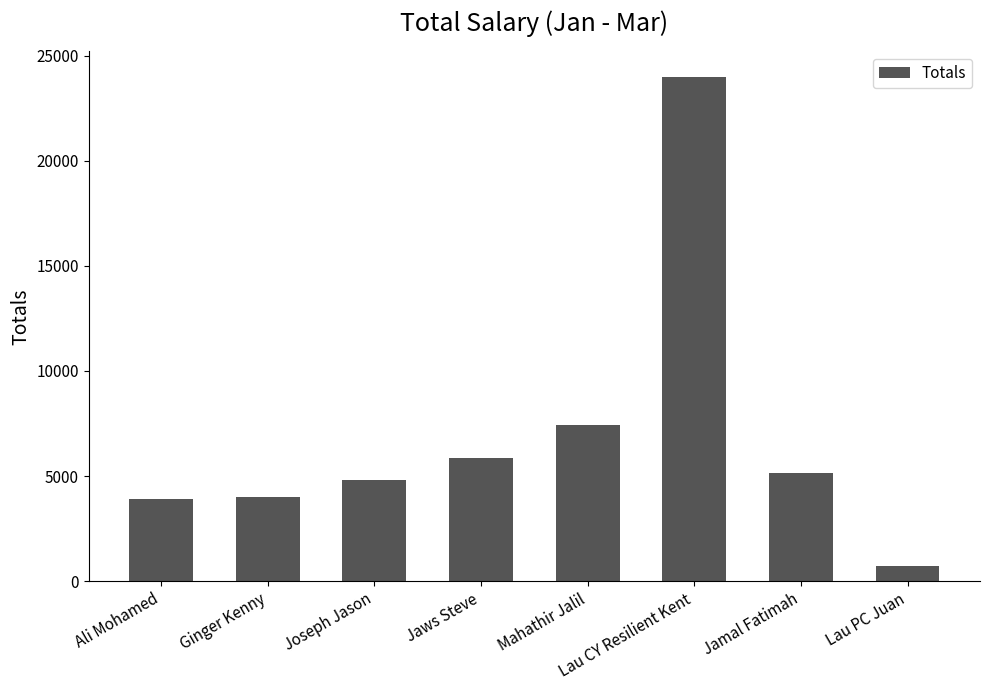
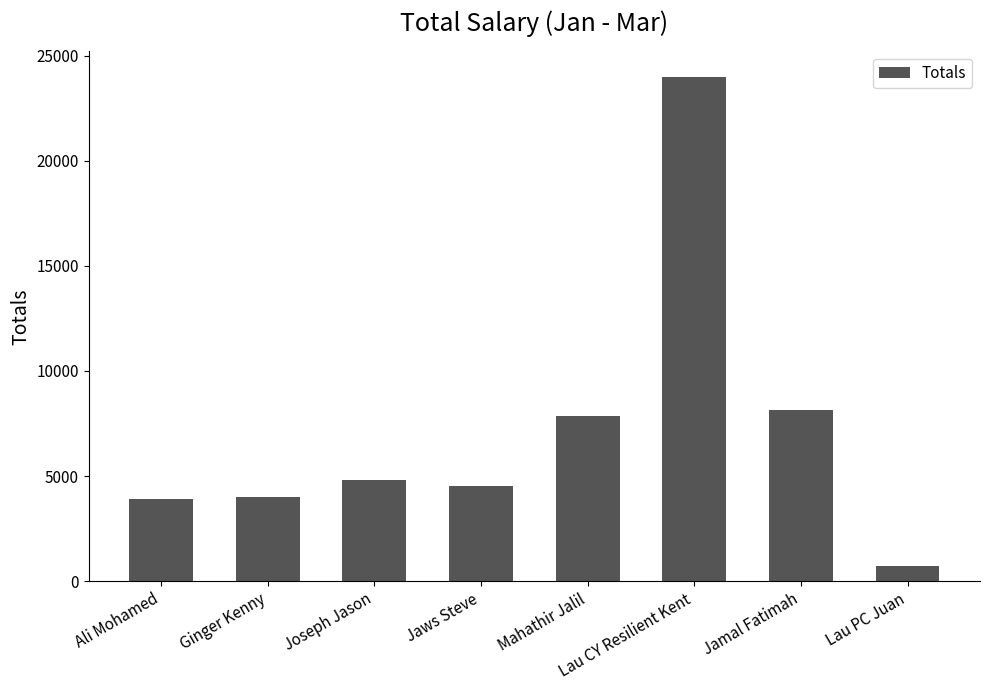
Jaws Steve: 5900 -> 4500
Mahathir Jalil: 7400 -> 7900
Jamal Fatimah: 5100 -> 8100
